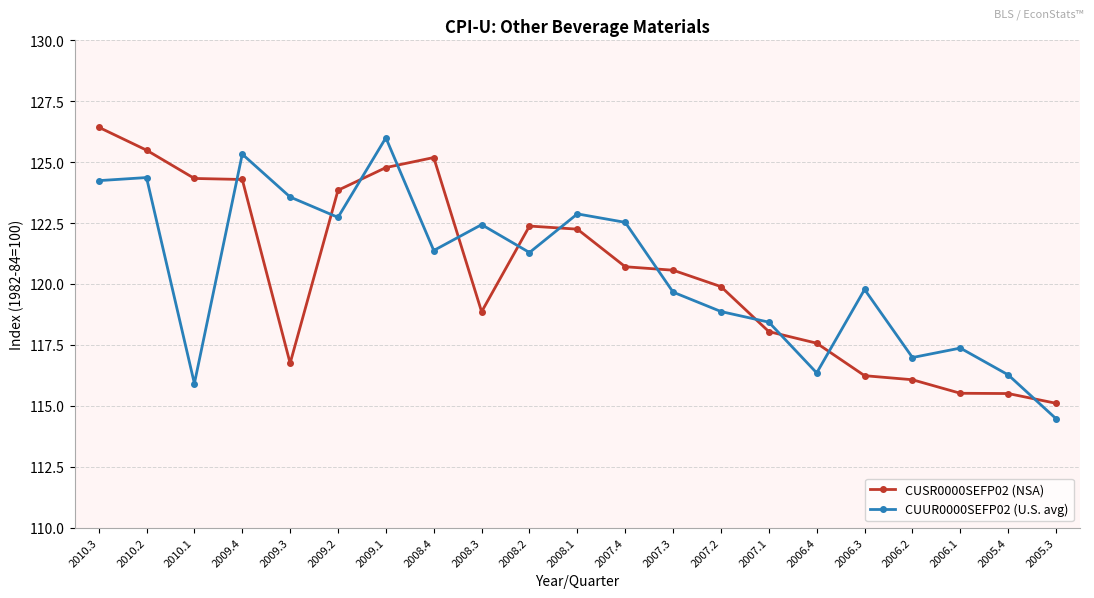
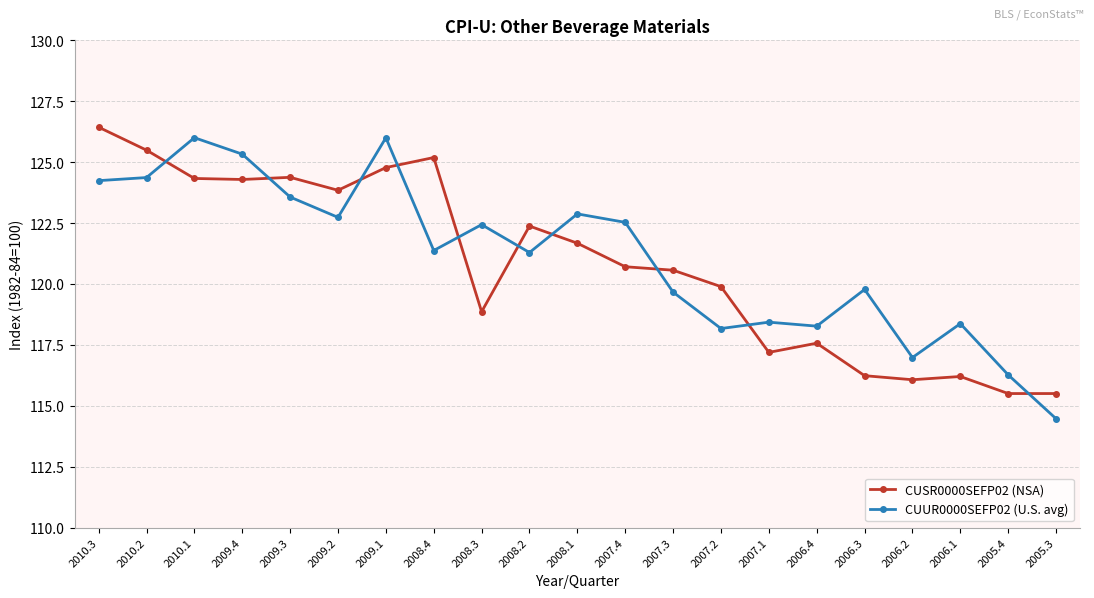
CUUR0000SEFP02 (U.S. avg), 2010.1: 115.9 -> 126.0
CUSR0000SEFP02 (NSA), 2009.3: 116.7 -> 124.4
CUSR0000SEFP02 (NSA), 2008.1: 122.2 -> 121.7
CUUR0000SEFP02 (U.S. avg), 2007.2: 118.9 -> 118.2
CUSR0000SEFP02 (NSA), 2007.1: 118.0 -> 117.2
CUUR0000SEFP02 (U.S. avg), 2006.4: 116.3 -> 118.3
CUSR0000SEFP02 (NSA), 2006.1: 115.5 -> 116.2
CUUR0000SEFP02 (U.S. avg), 2006.1: 117.4 -> 118.4
CUSR0000SEFP02 (NSA), 2005.3: 115.1 -> 115.5
